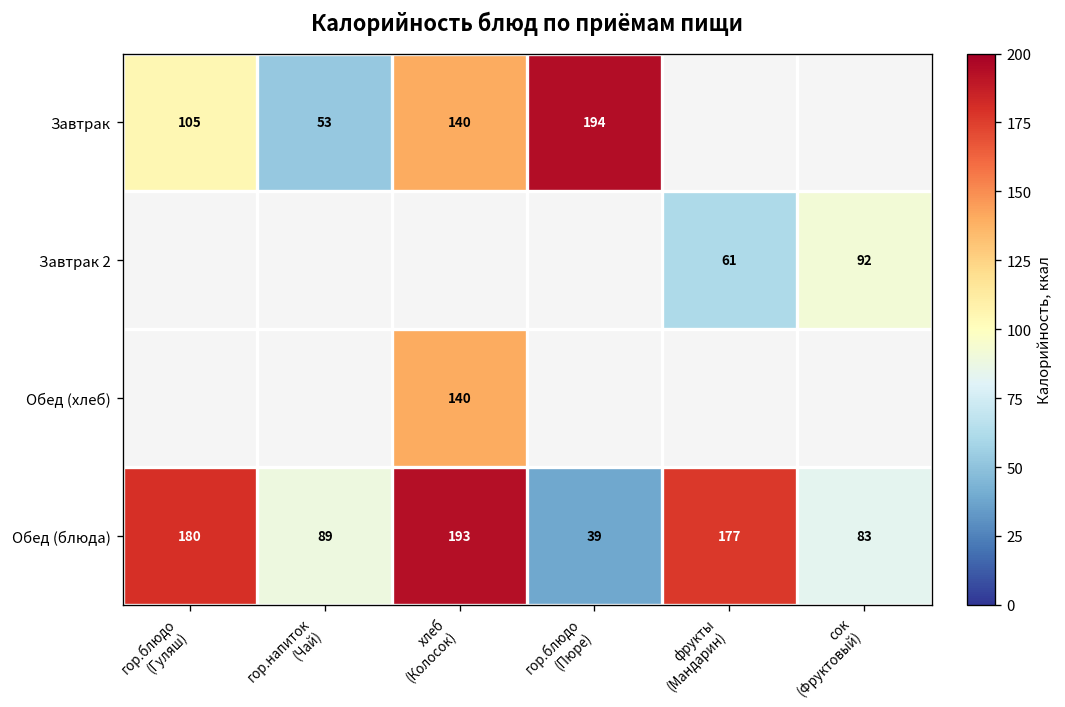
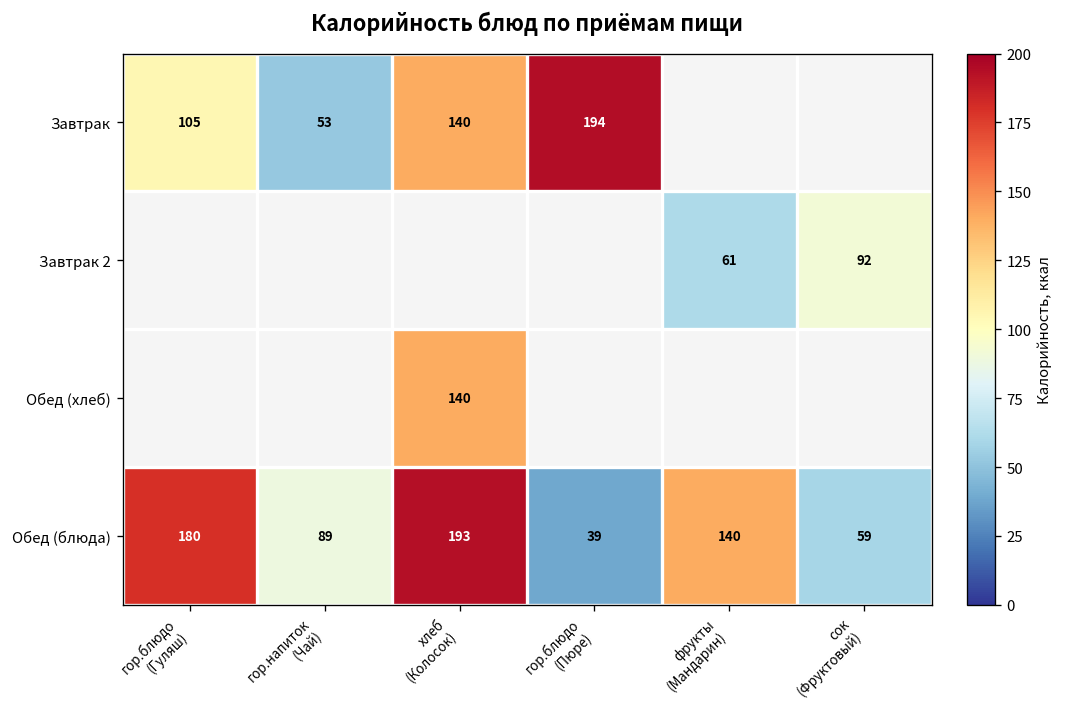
Обед (блюда), фрукты (Мандарин): 177 -> 140
Обед (блюда), сок (Фруктовый): 83 -> 59
